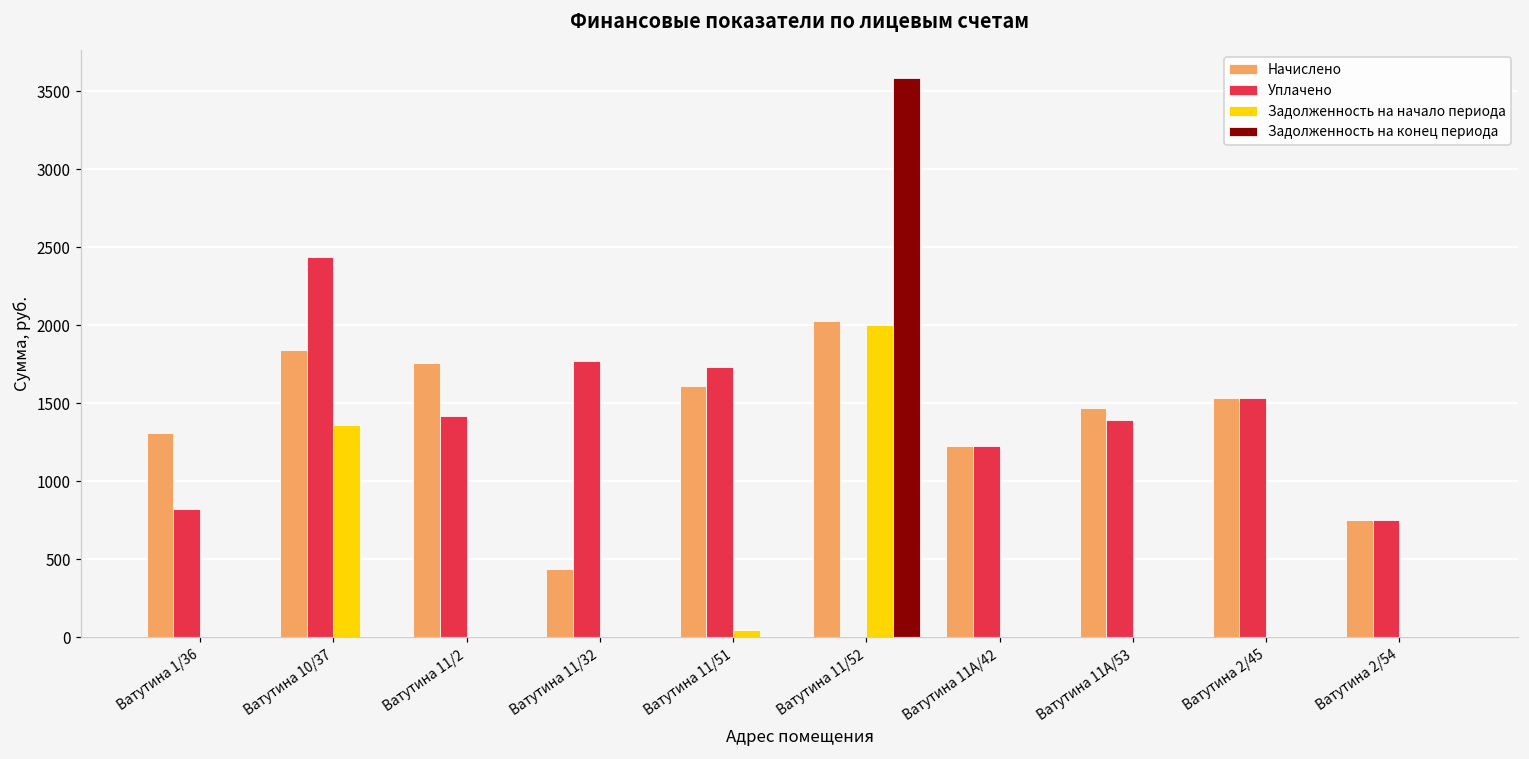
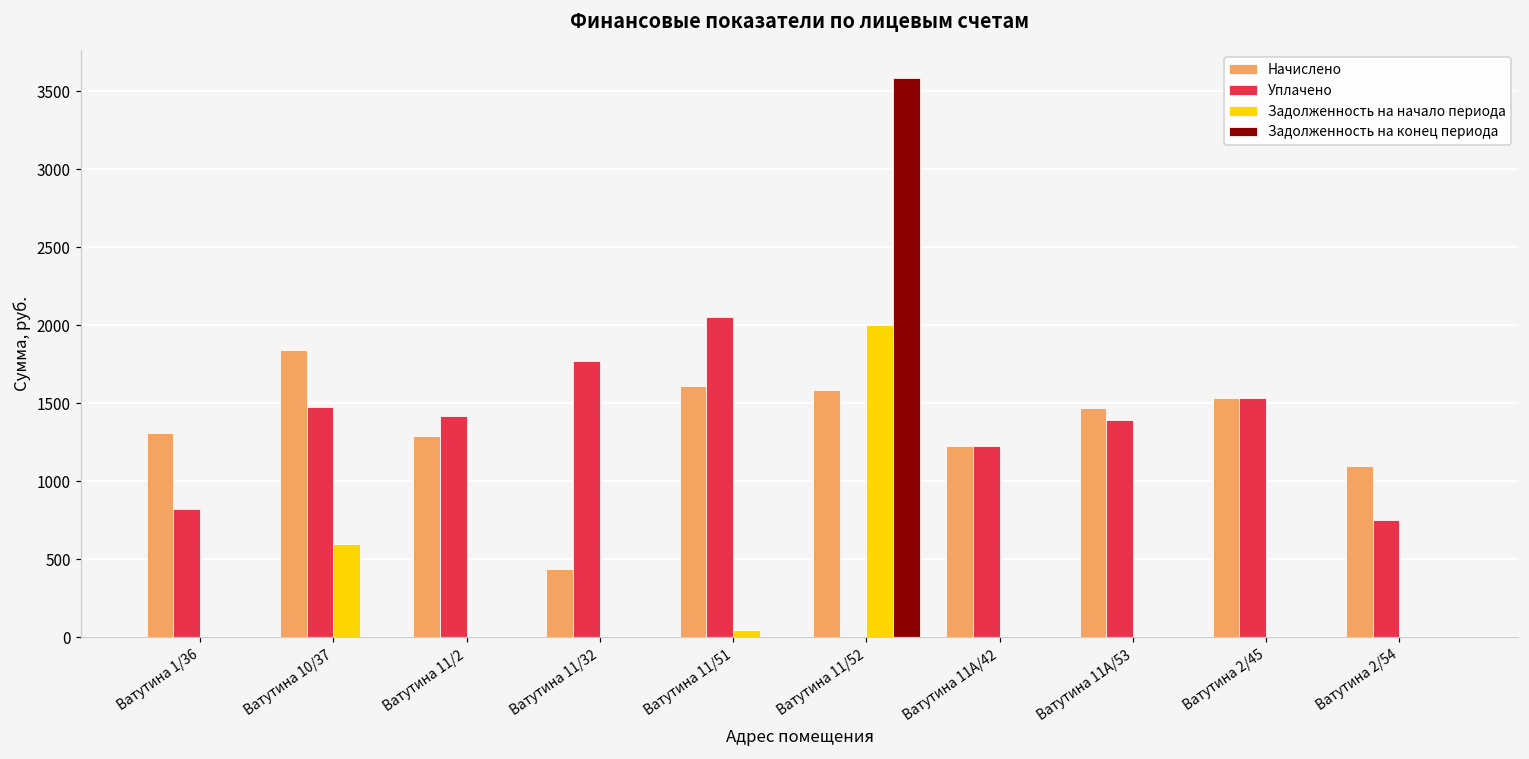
Уплачено, Ватутина 10/37: 2440 -> 1480
Задолженность на начало периода, Ватутина 10/37: 1360 -> 600
Начислено, Ватутина 11/2: 1760 -> 1290
Уплачено, Ватутина 11/51: 1730 -> 2060
Начислено, Ватутина 11/52: 2030 -> 1580
Начислено, Ватутина 2/54: 750 -> 1100
